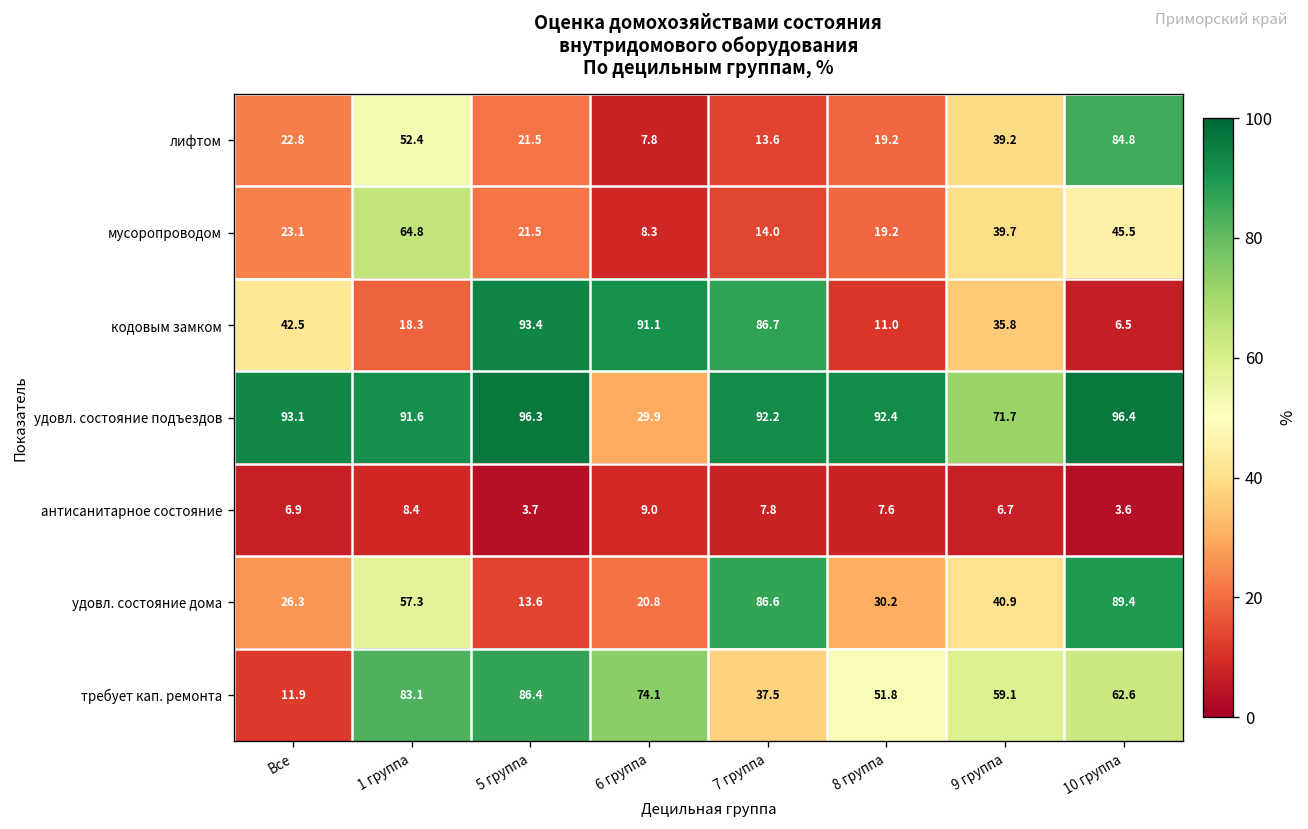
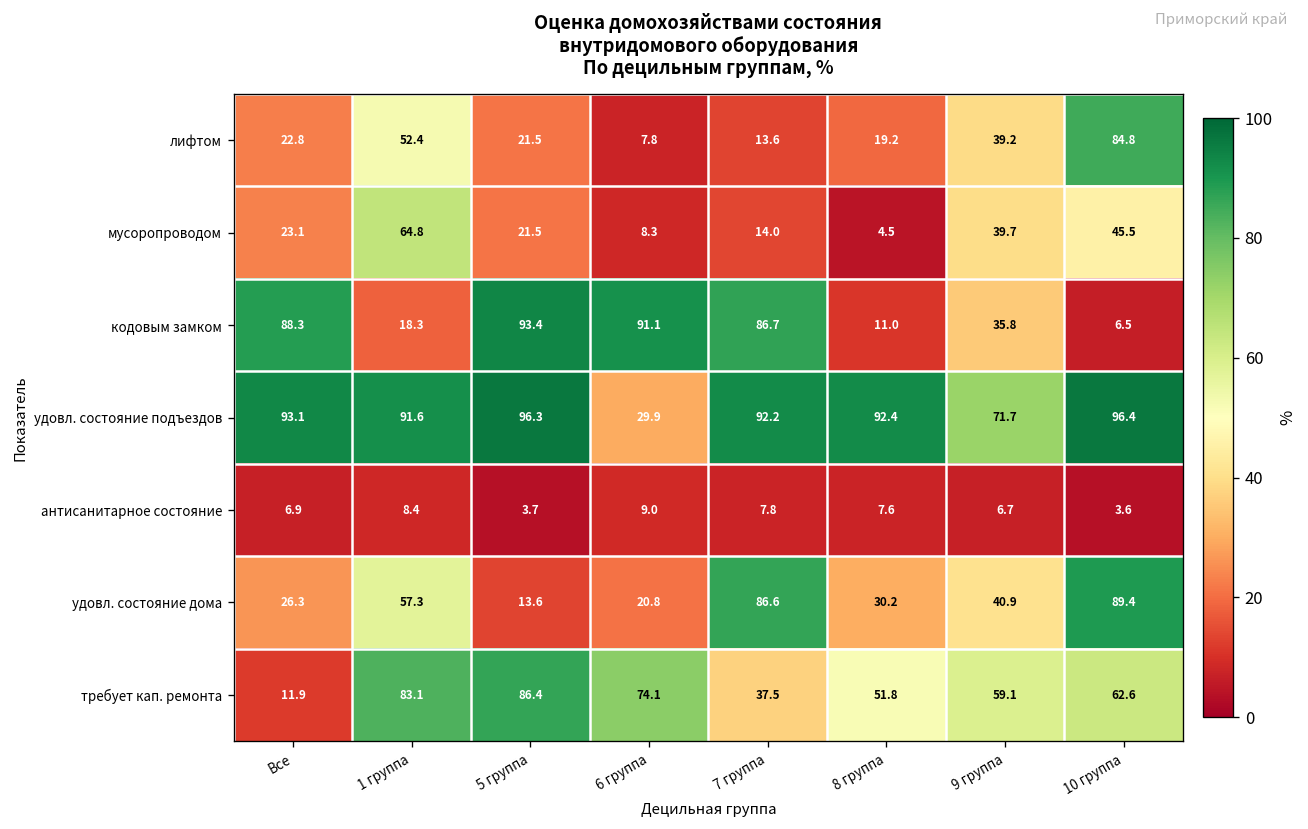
мусоропроводом, 8 группа: 19.2 -> 4.5
кодовым замком, Все: 42.5 -> 88.3
